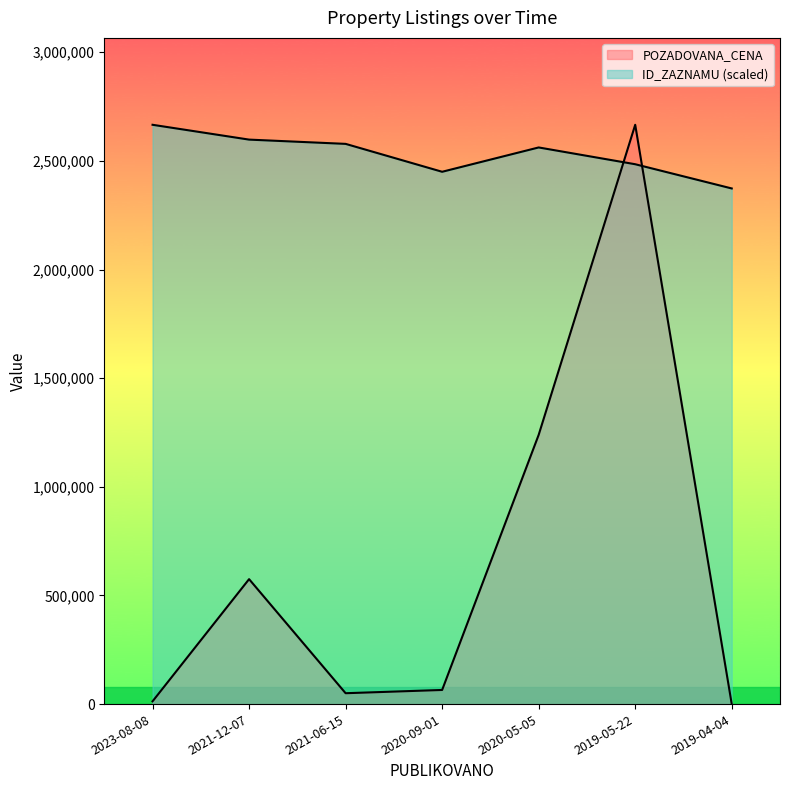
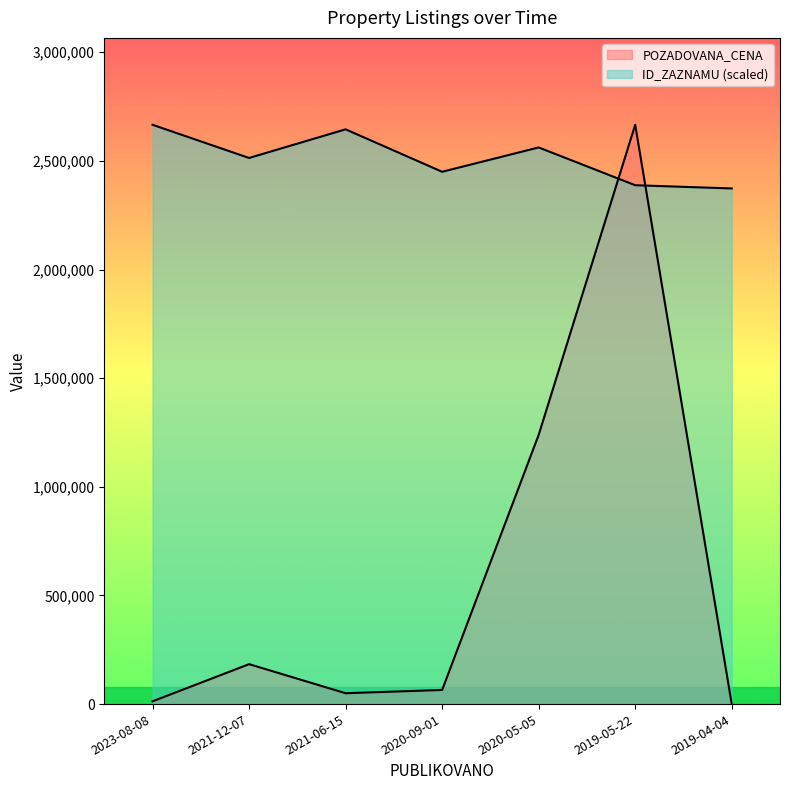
POZADOVANA_CENA, 2021-12-07: 580,000 -> 180,000
ID_ZAZNAMU (scaled), 2021-12-07: 2,600,000 -> 2,510,000
ID_ZAZNAMU (scaled), 2021-06-15: 2,580,000 -> 2,650,000
ID_ZAZNAMU (scaled), 2019-05-22: 2,480,000 -> 2,390,000
